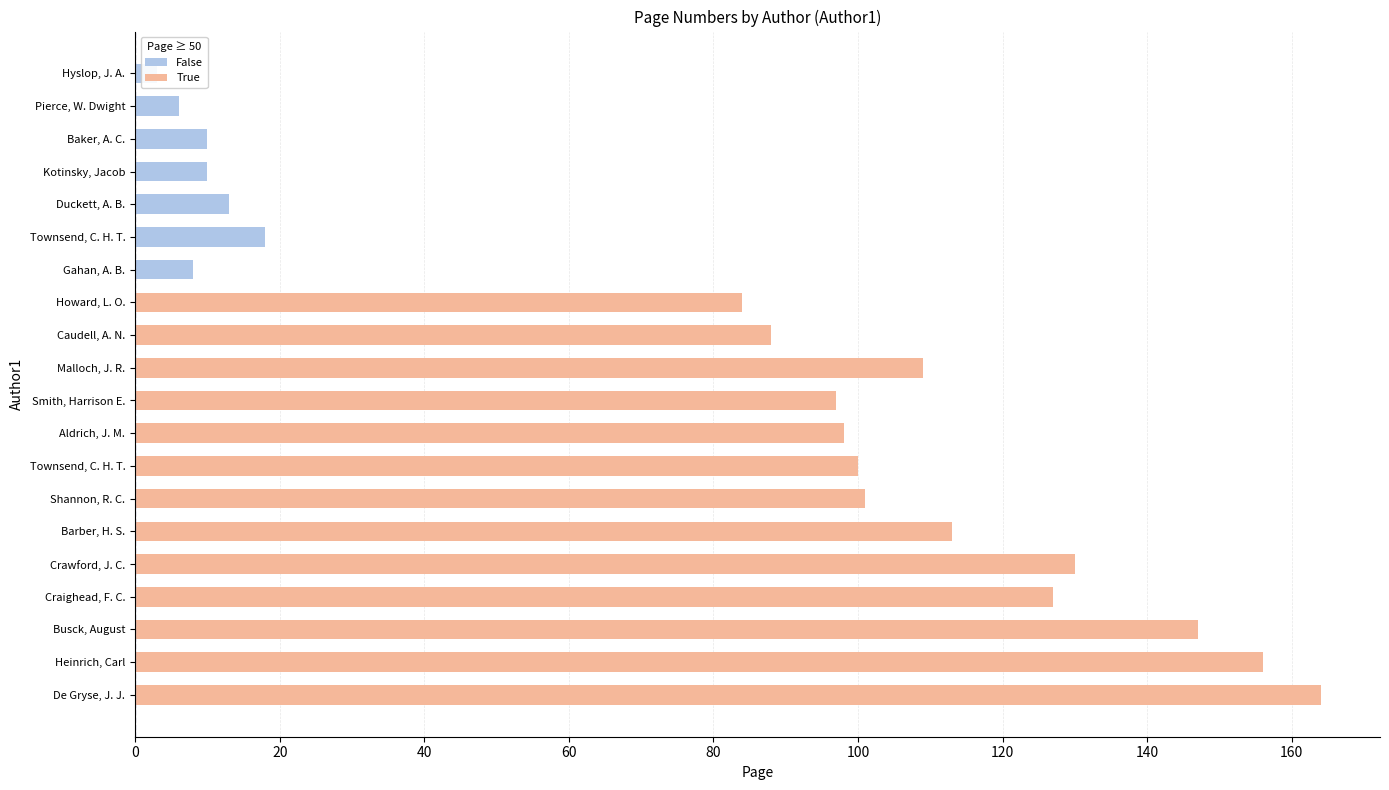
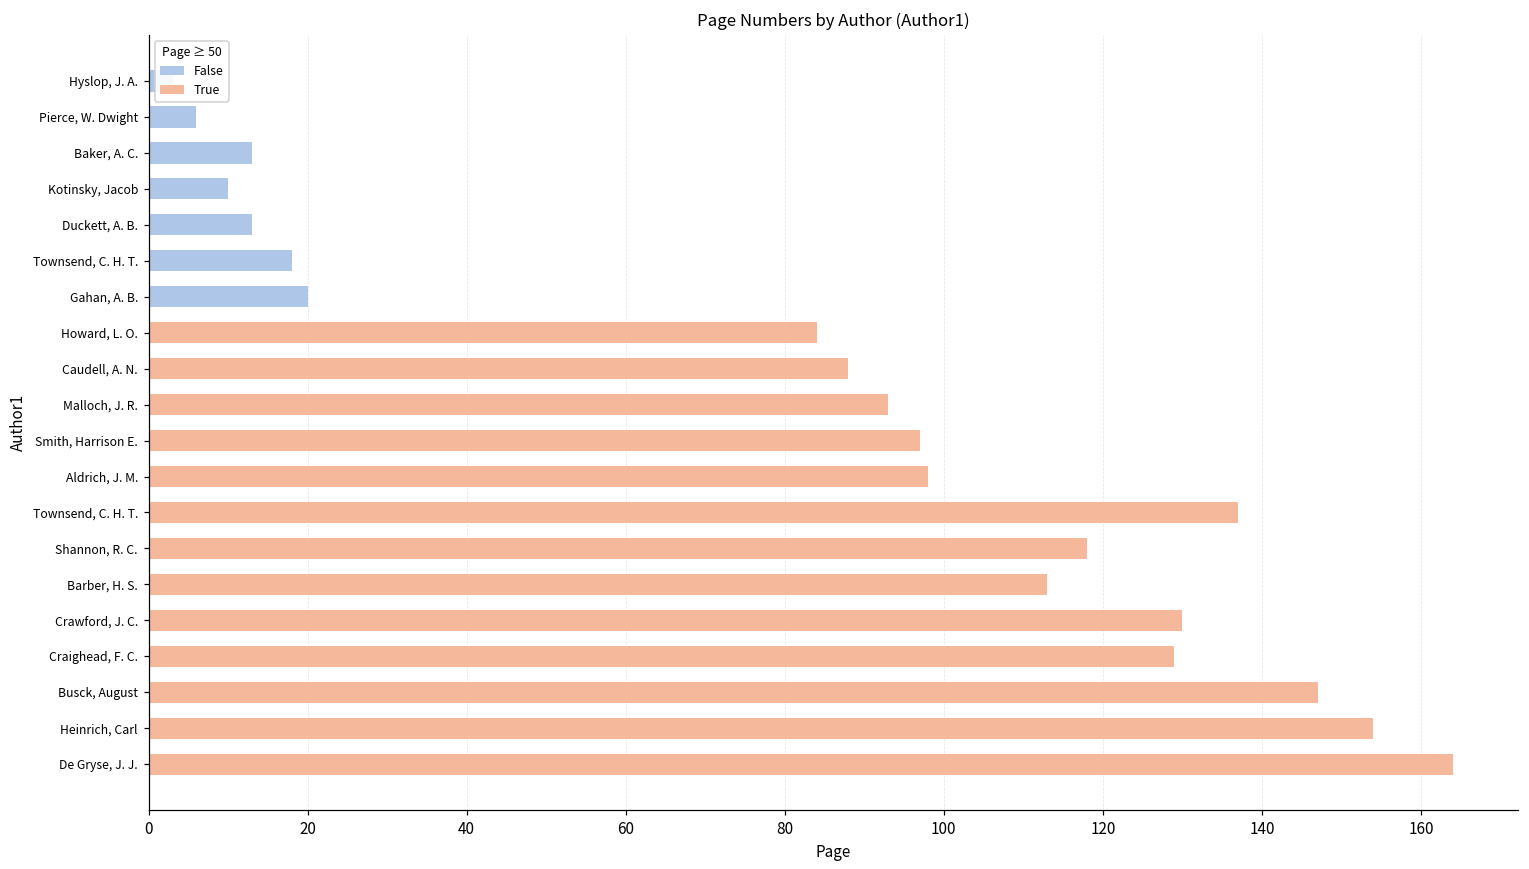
False, Baker, A. C.: 10 -> 13
False, Gahan, A. B.: 8 -> 20
True, Malloch, J. R.: 109 -> 93
True, Townsend, C. H. T.: 100 -> 137
True, Shannon, R. C.: 101 -> 118
True, Craighead, F. C.: 127 -> 129
True, Heinrich, Carl: 156 -> 154
